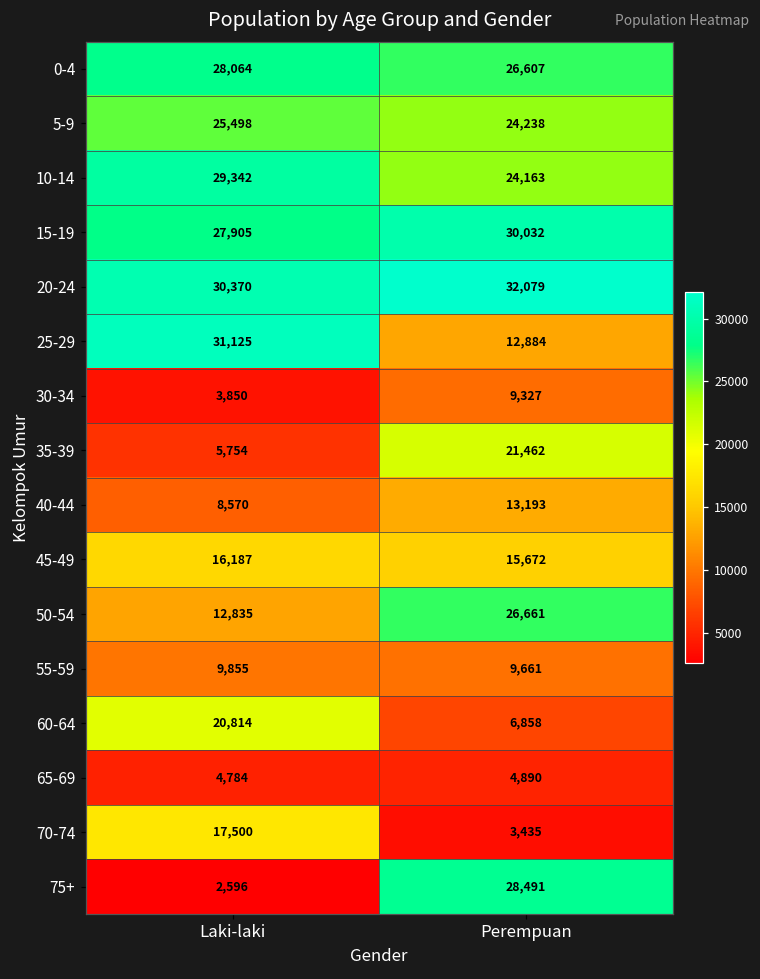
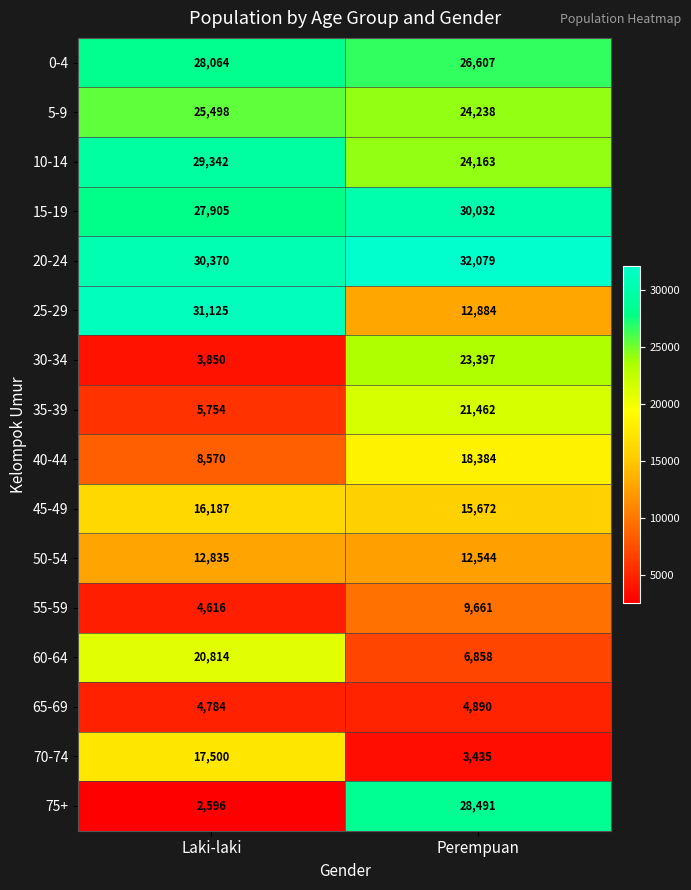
30-34, Perempuan: 9,327 -> 23,397
40-44, Perempuan: 13,193 -> 18,384
50-54, Perempuan: 26,661 -> 12,544
55-59, Laki-laki: 9,855 -> 4,616
